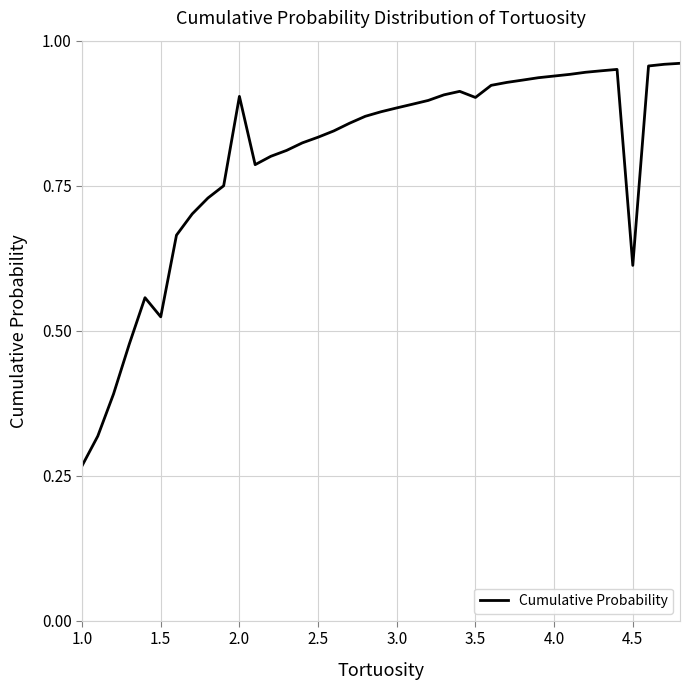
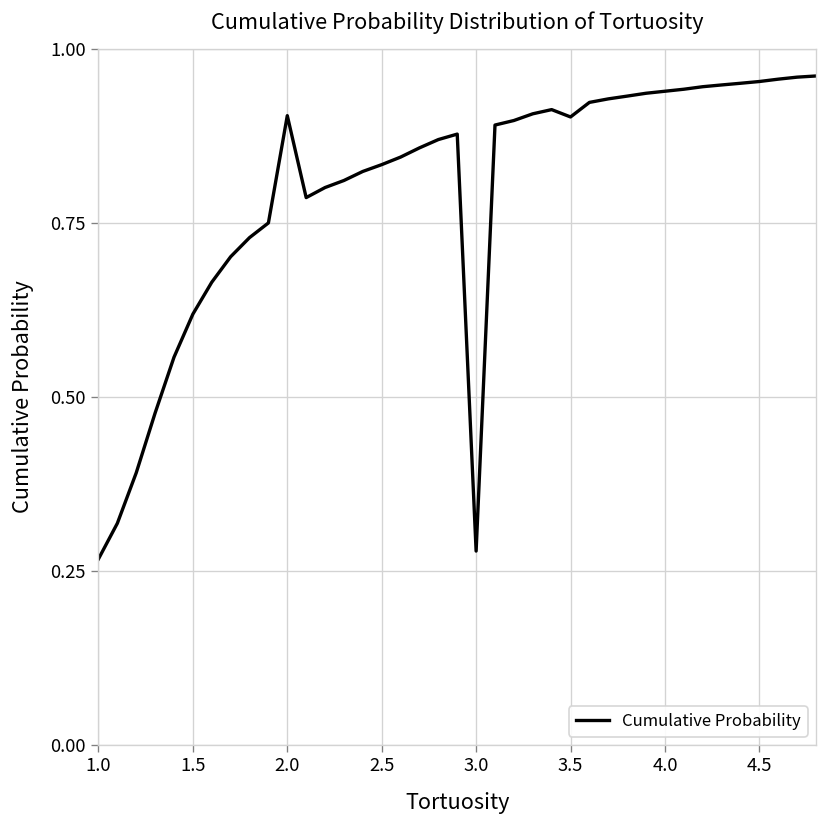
1.5: 0.52 -> 0.62
3.0: 0.88 -> 0.28
4.5: 0.61 -> 0.95
